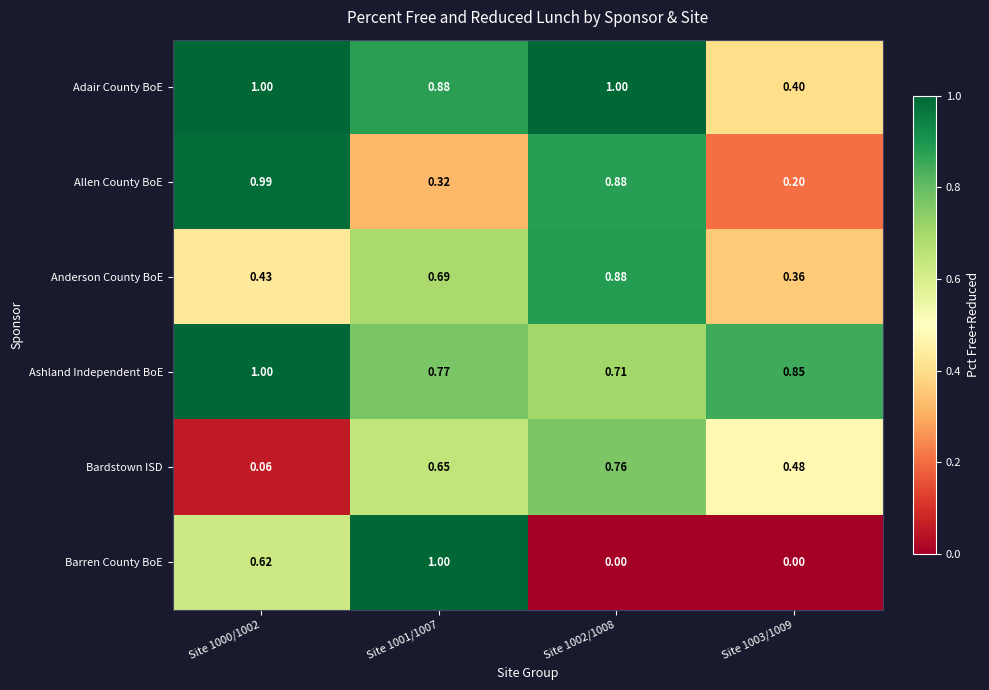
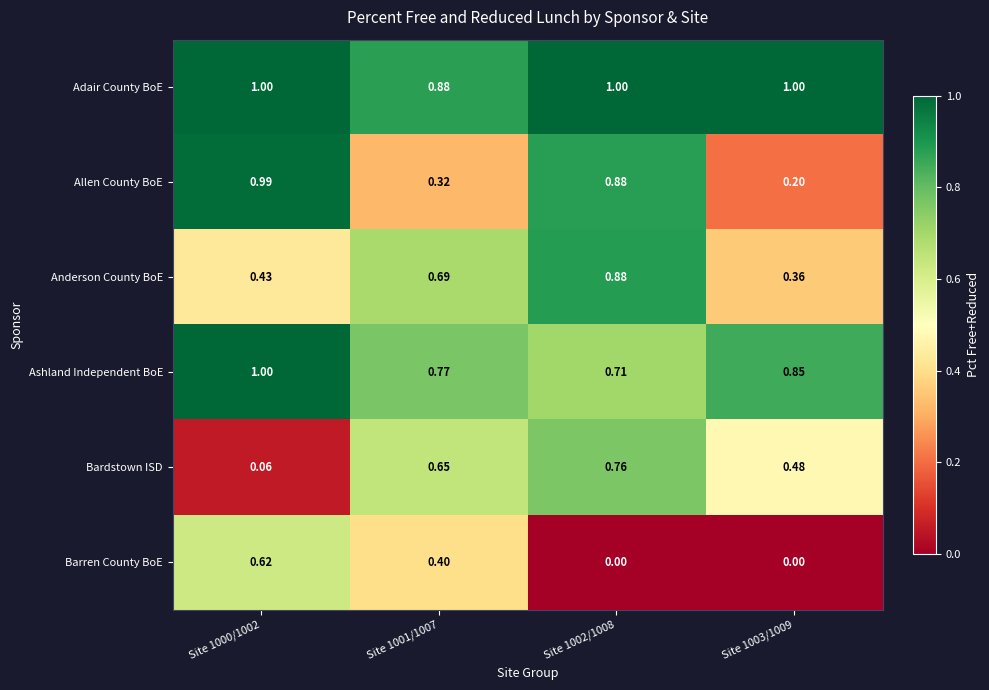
Adair County BoE, Site 1003/1009: 0.40 -> 1.00
Barren County BoE, Site 1001/1007: 1.00 -> 0.40
